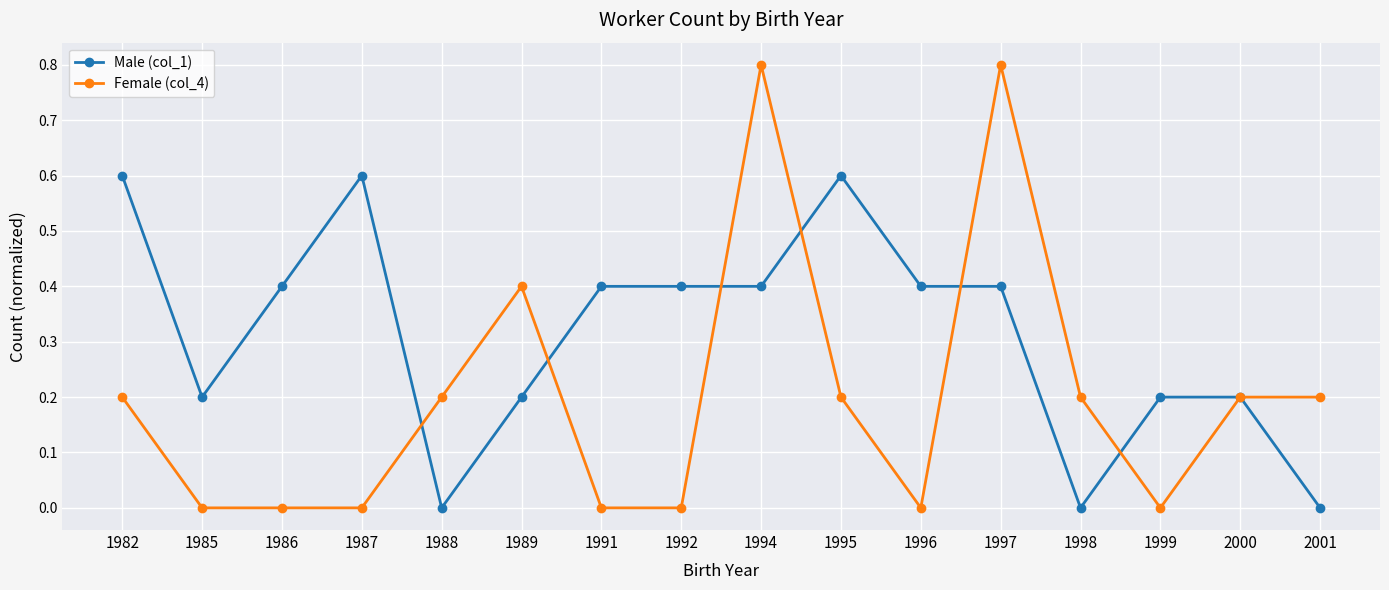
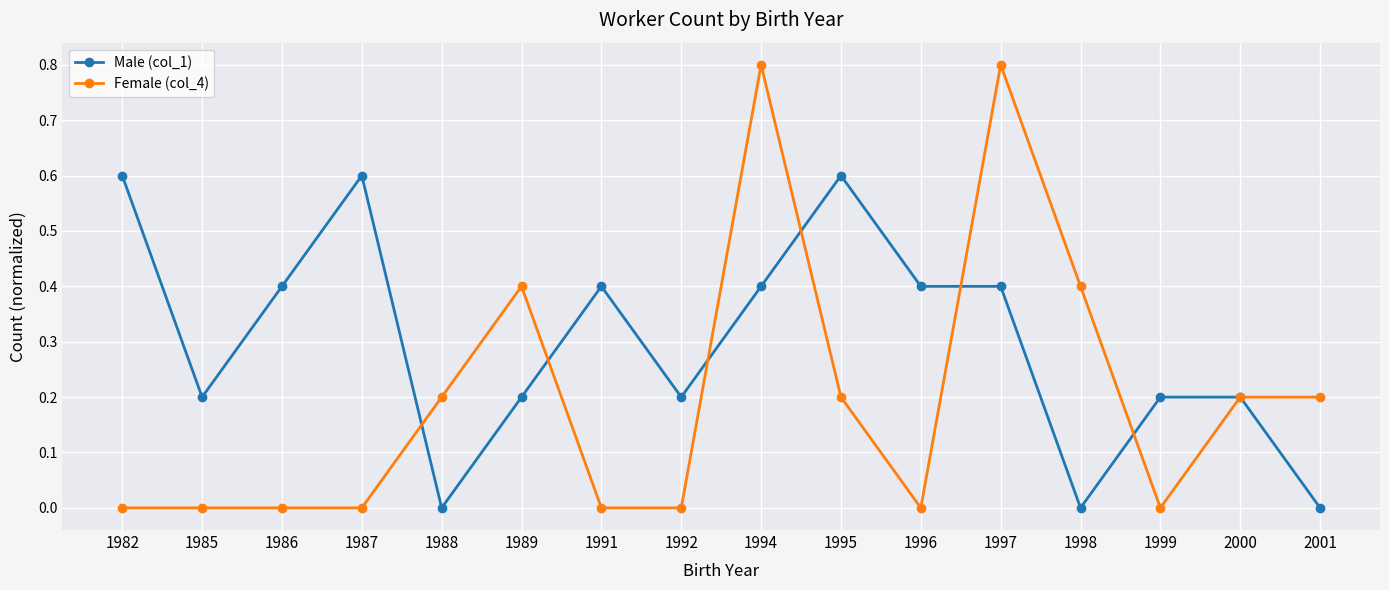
Female (col_4), 1982: 0.20 -> 0.00
Male (col_1), 1992: 0.40 -> 0.20
Female (col_4), 1998: 0.20 -> 0.40
